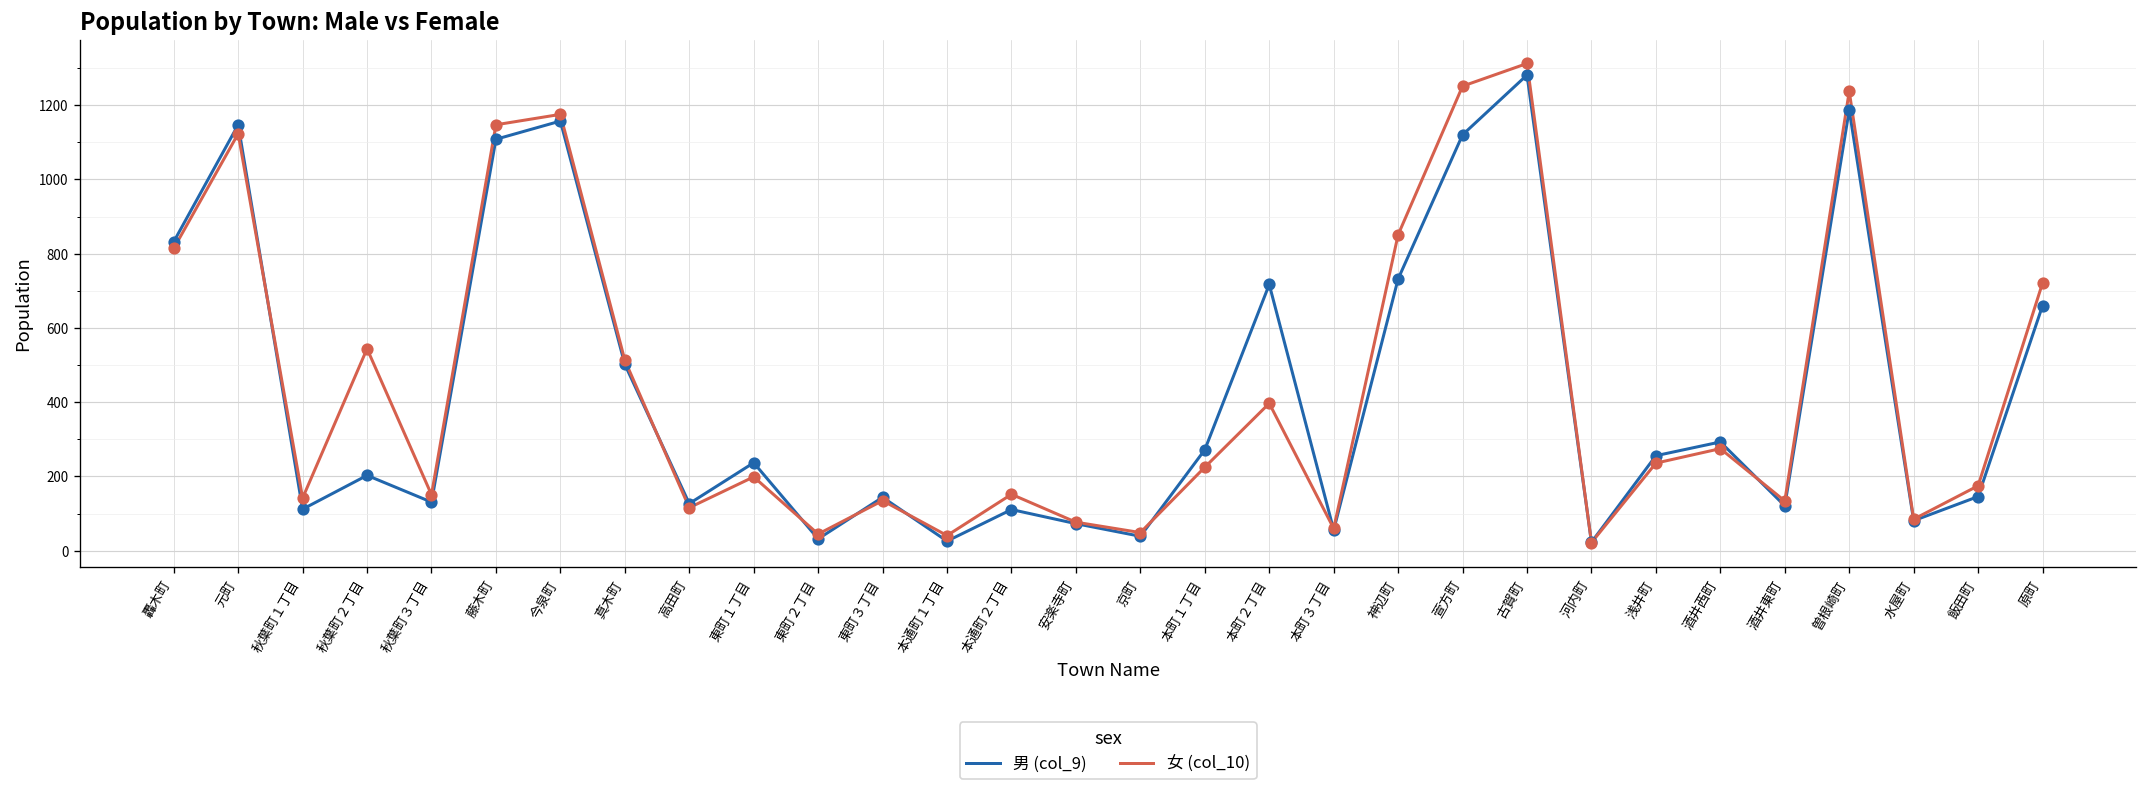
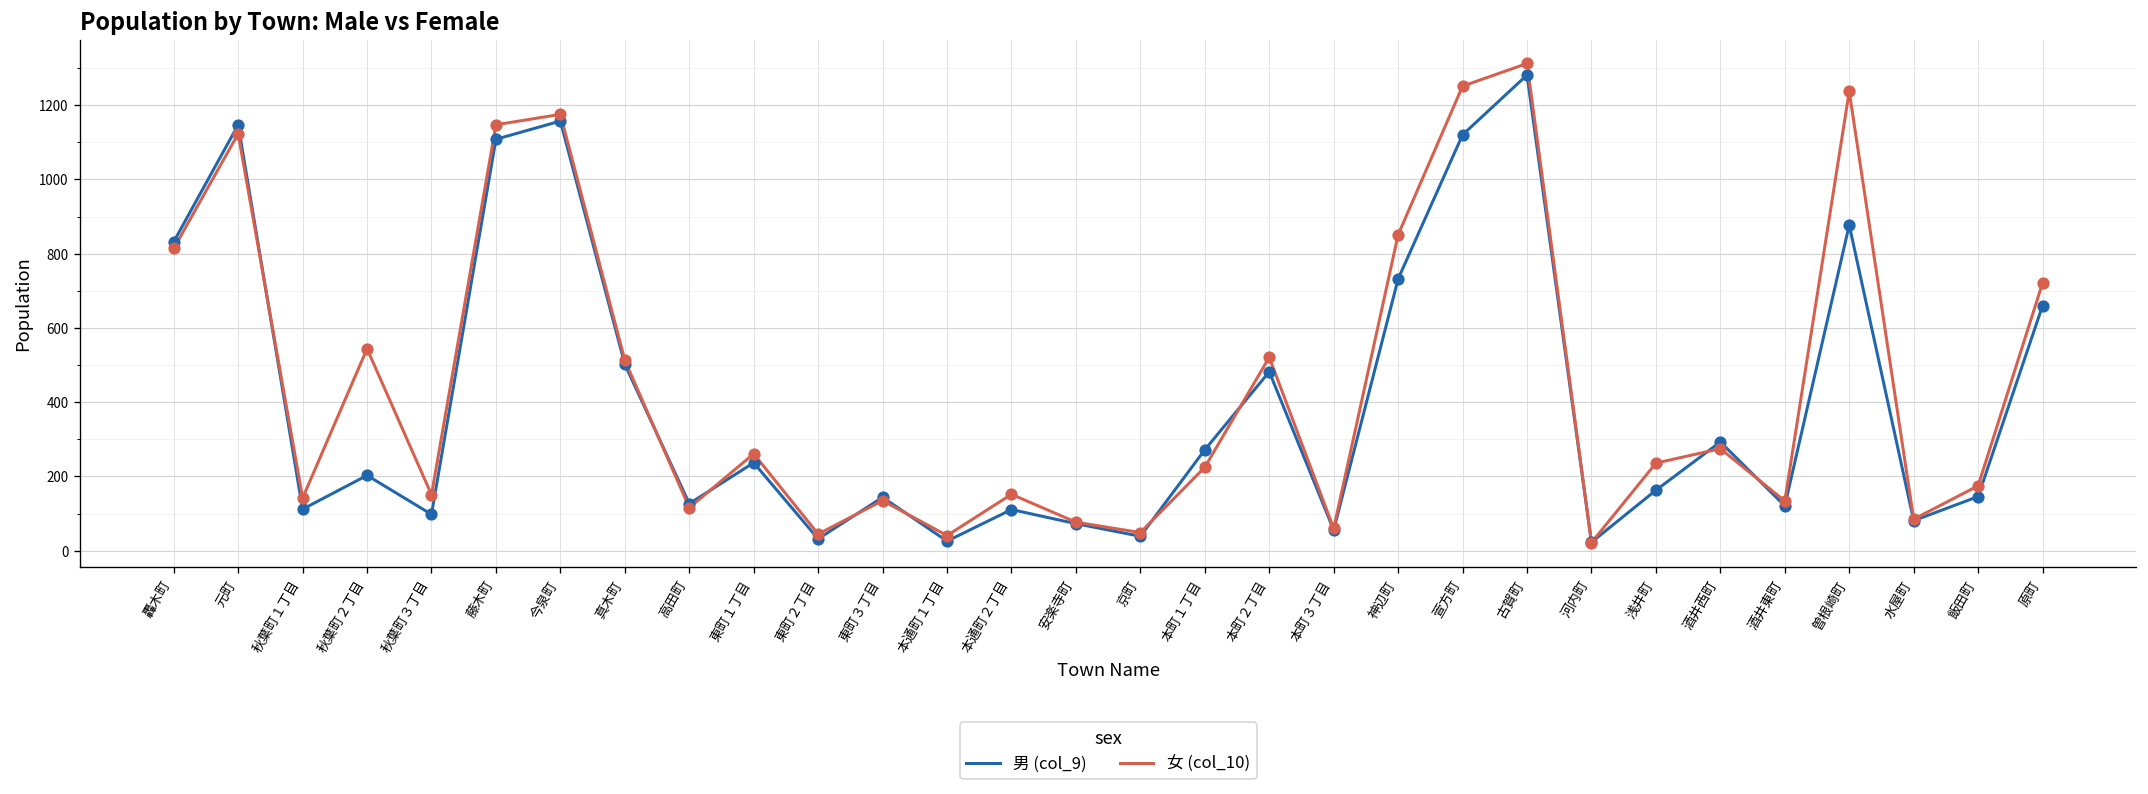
男 (col_9), 秋葉町３丁目: 130 -> 100
女 (col_10), 東町１丁目: 200 -> 260
男 (col_9), 本町２丁目: 720 -> 480
女 (col_10), 本町２丁目: 400 -> 520
男 (col_9), 浅井町: 260 -> 160
男 (col_9), 曽根崎町: 1190 -> 880
